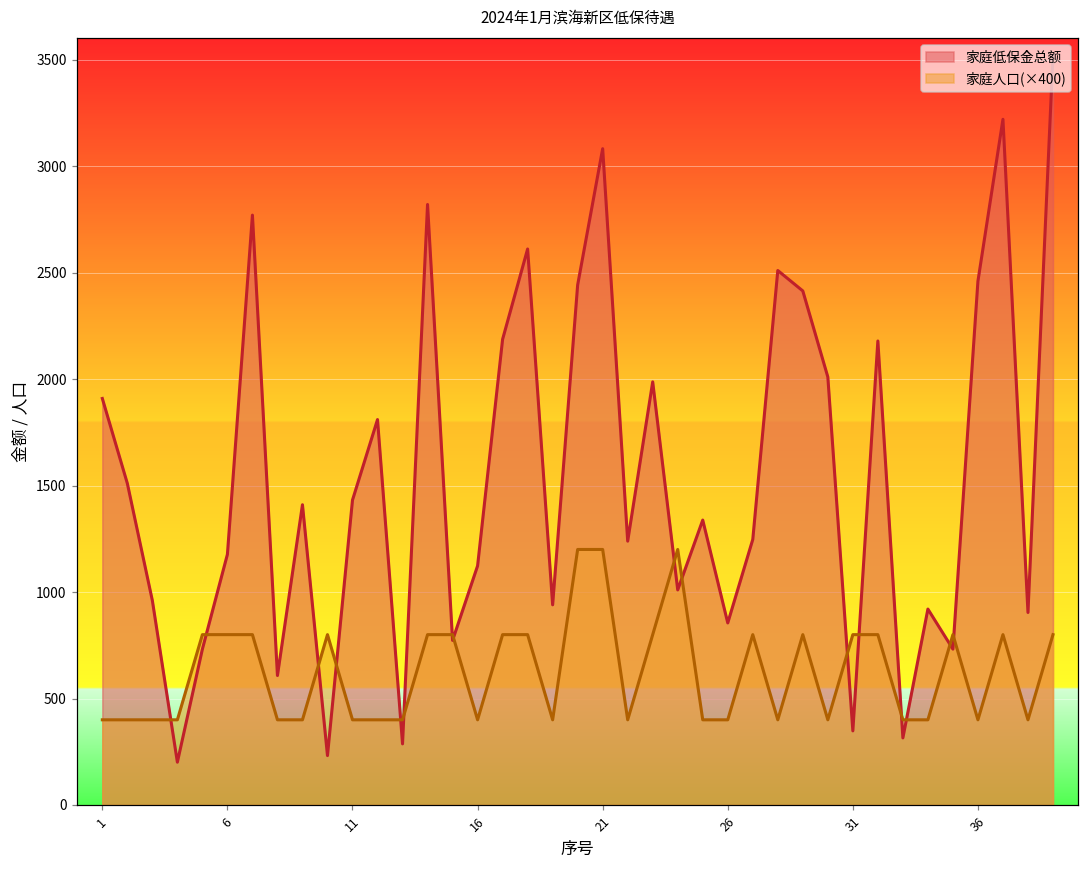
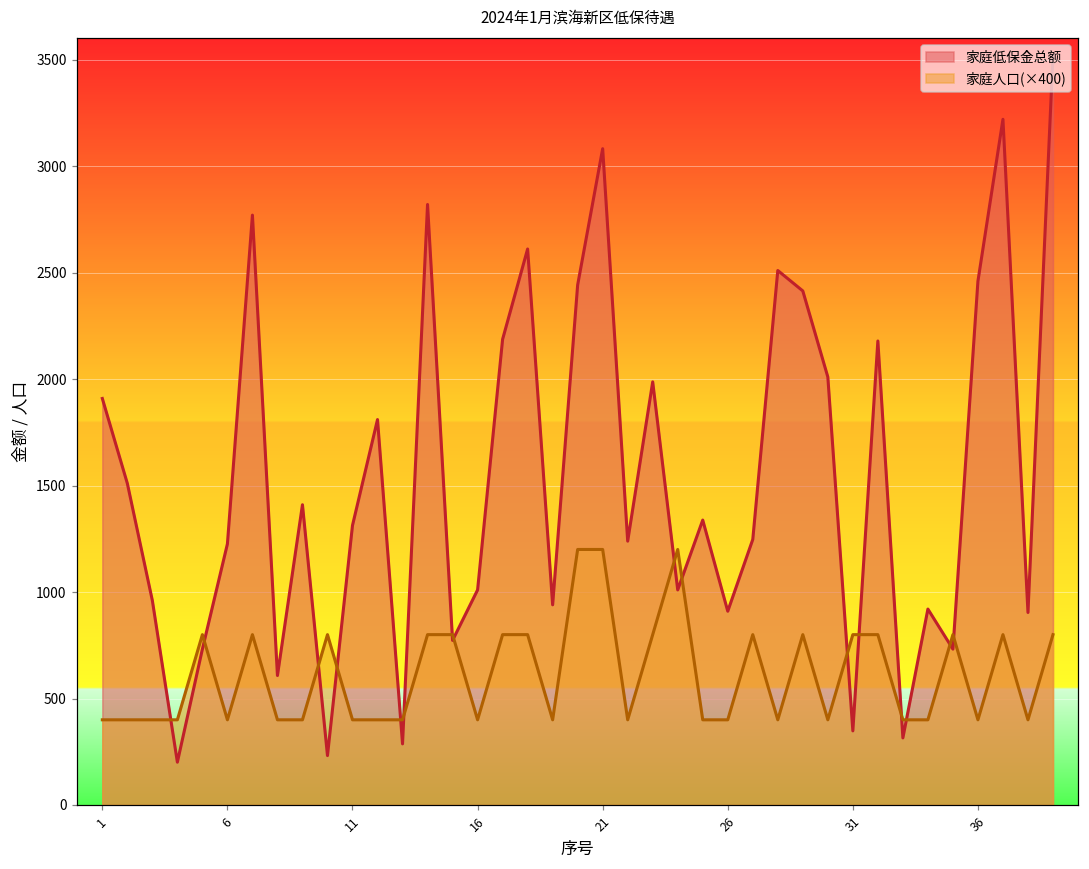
家庭低保金总额, 6: 1180 -> 1230
家庭人口(×400), 6: 800 -> 400
家庭低保金总额, 11: 1430 -> 1310
家庭低保金总额, 16: 1120 -> 1010
家庭低保金总额, 26: 860 -> 910
